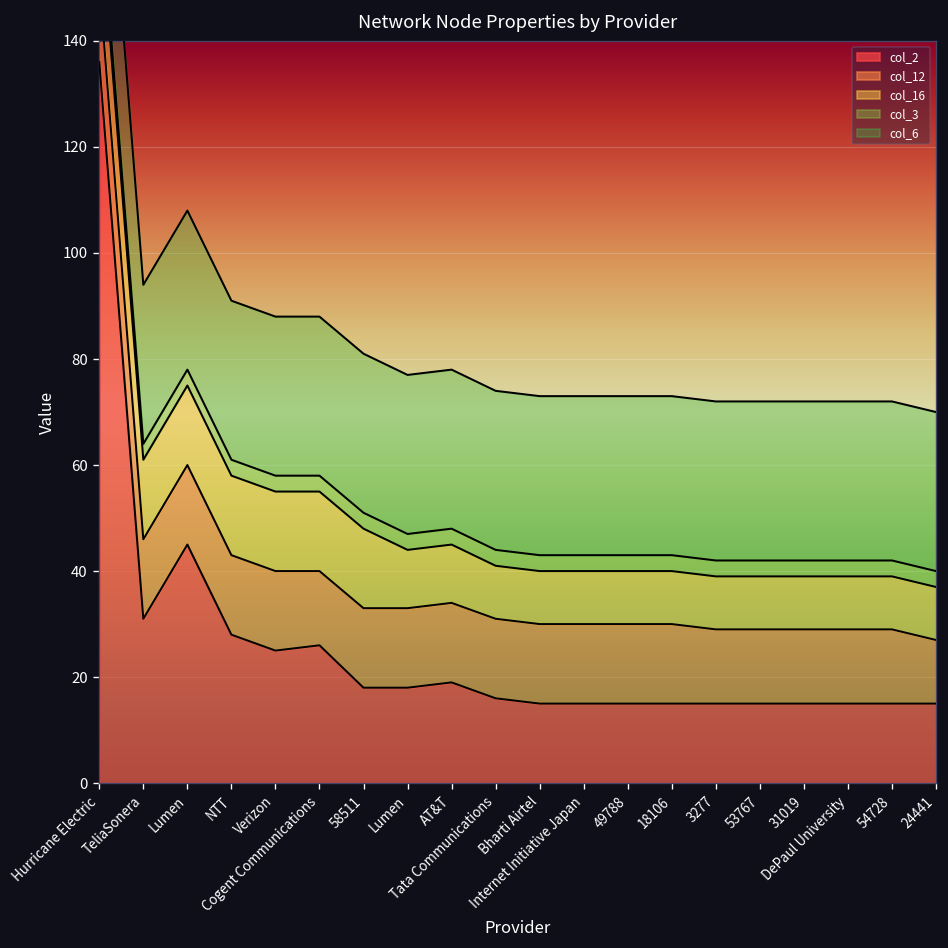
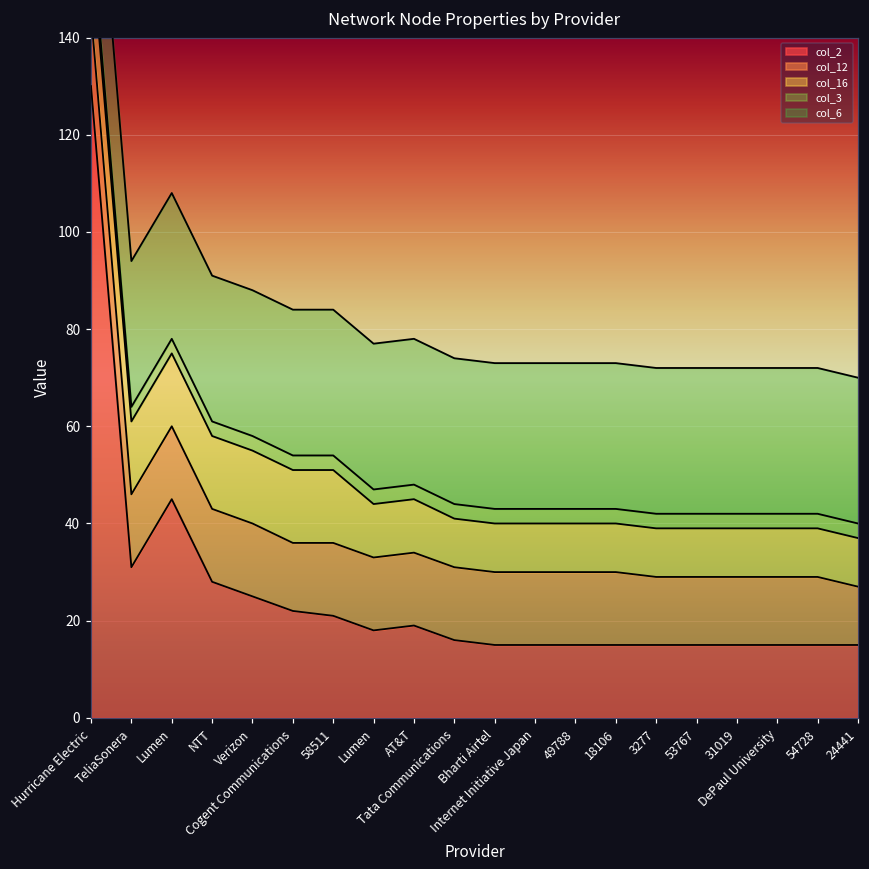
col_2, Hurricane Electric: 136 -> 130
col_2, Cogent Communications: 26 -> 22
col_2, 58511: 18 -> 21
